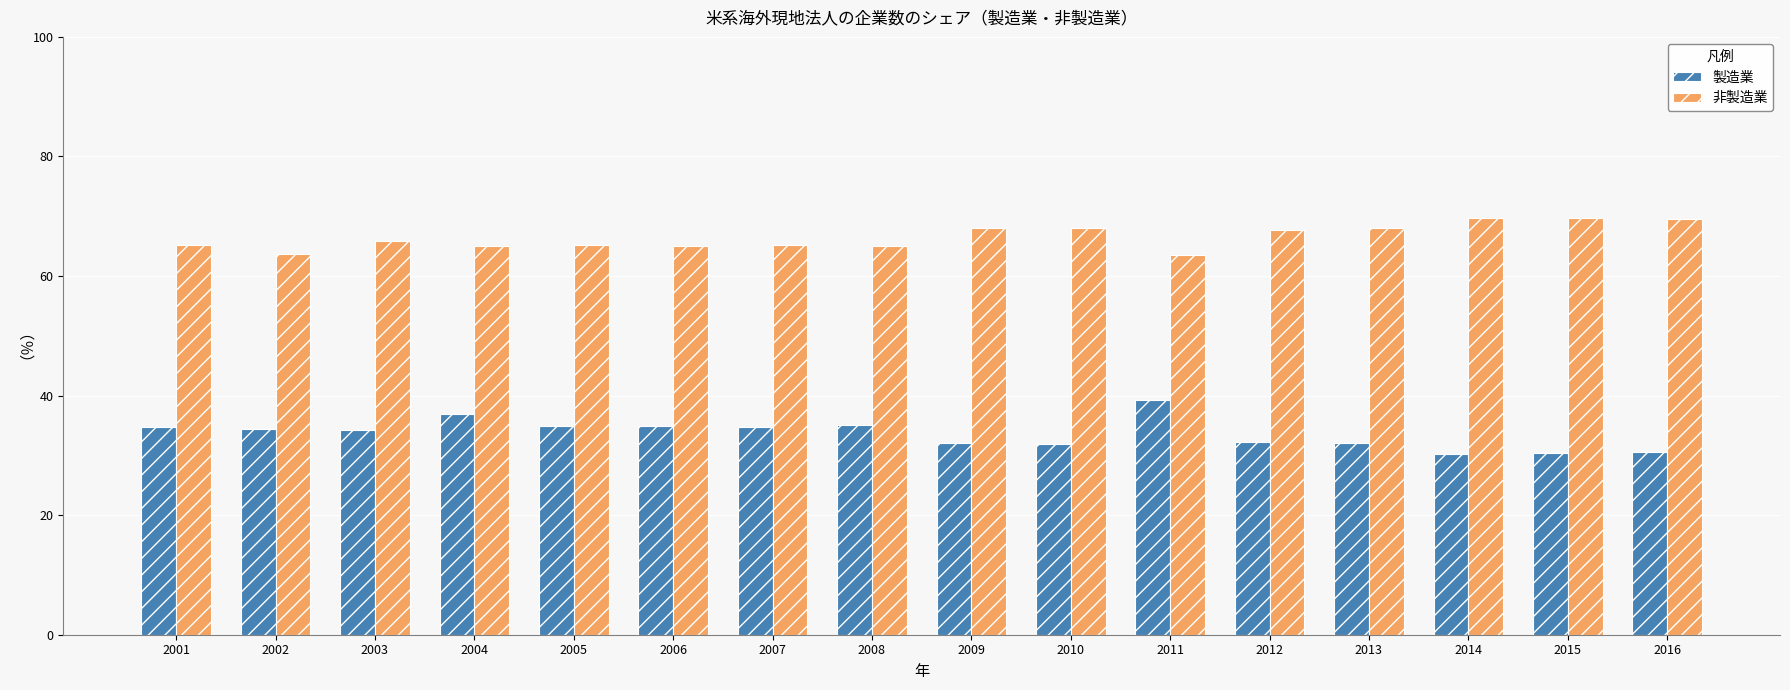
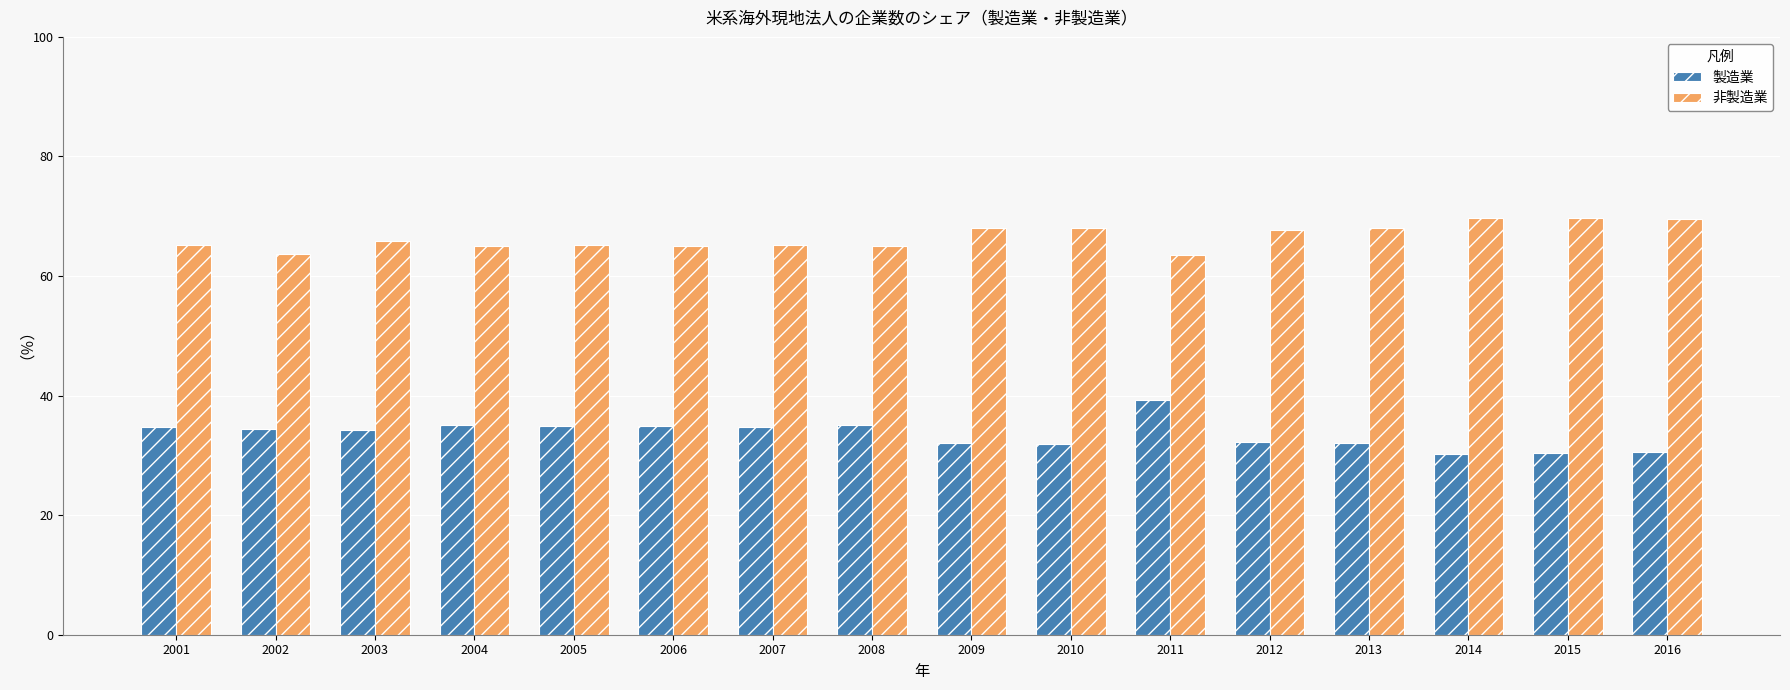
製造業, 2004: 37 -> 35
